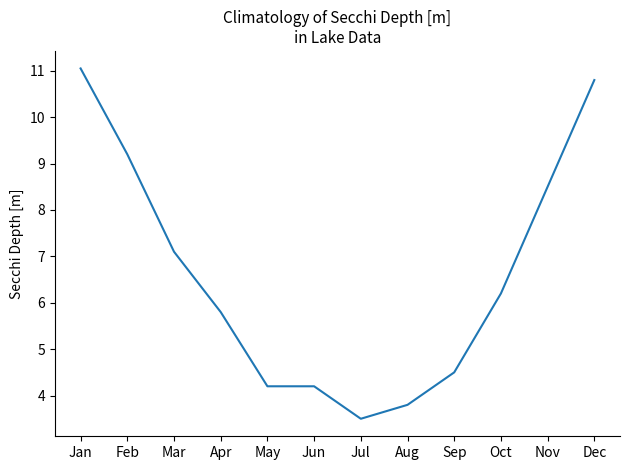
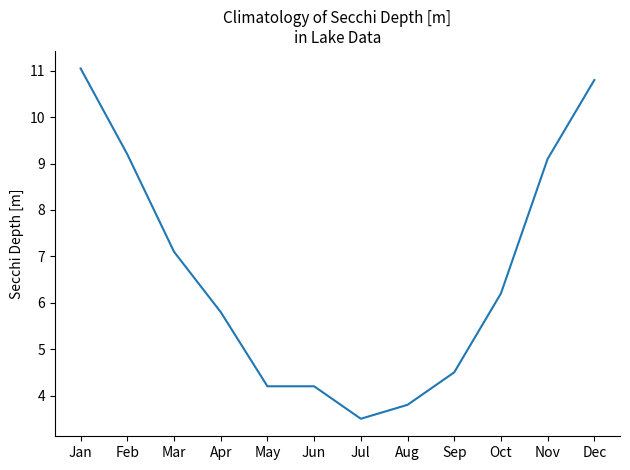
Nov: 8.5 -> 9.1
